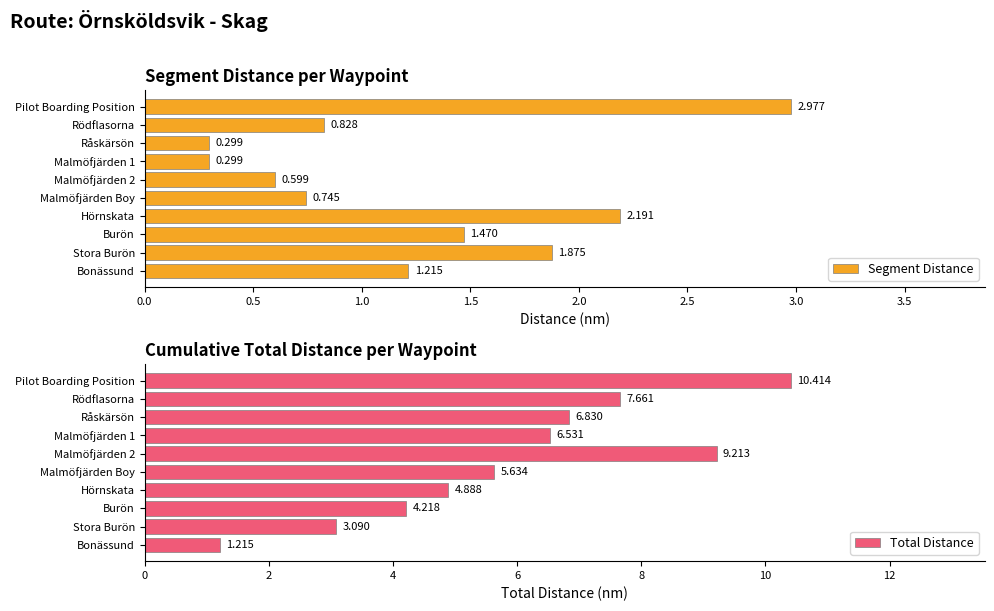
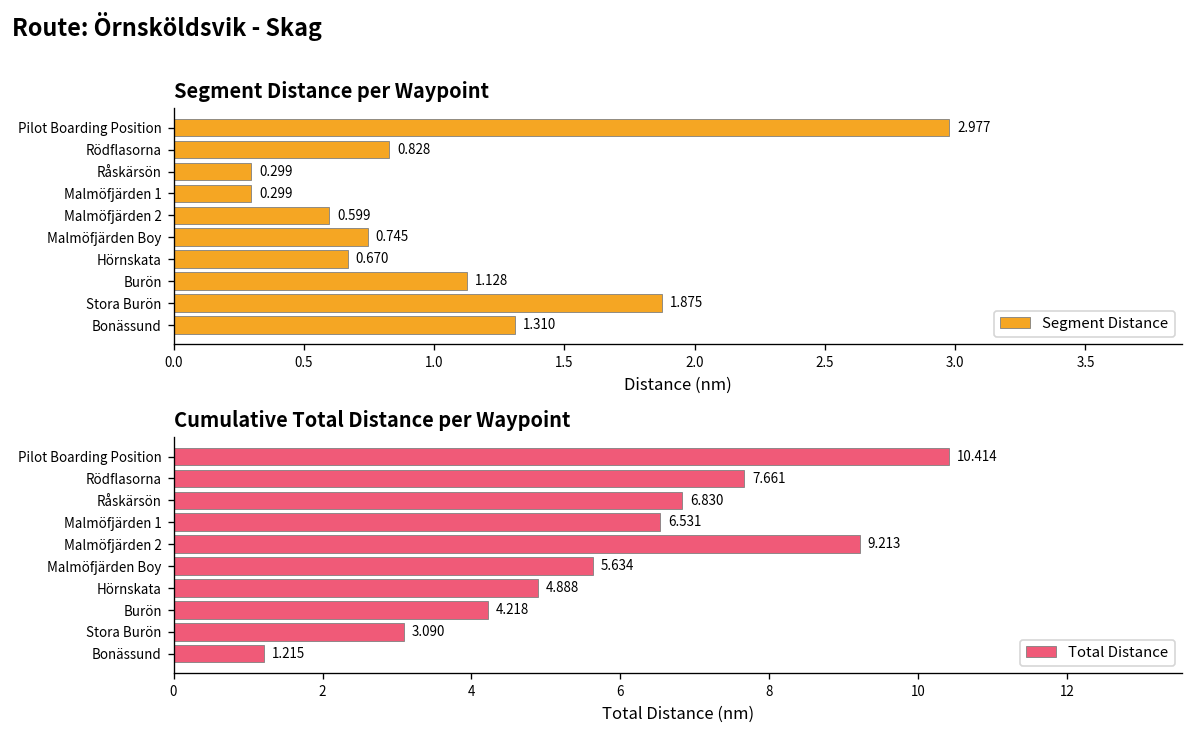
Segment Distance per Waypoint, Hörnskata: 2.191 -> 0.670
Segment Distance per Waypoint, Burön: 1.470 -> 1.128
Segment Distance per Waypoint, Bonässund: 1.215 -> 1.310
